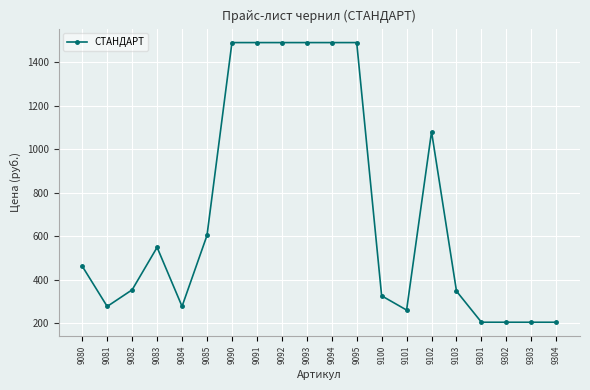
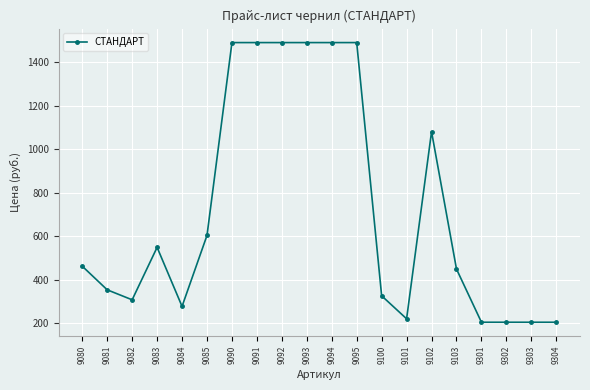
9081: 280 -> 350
9082: 350 -> 310
9101: 260 -> 220
9103: 350 -> 450
